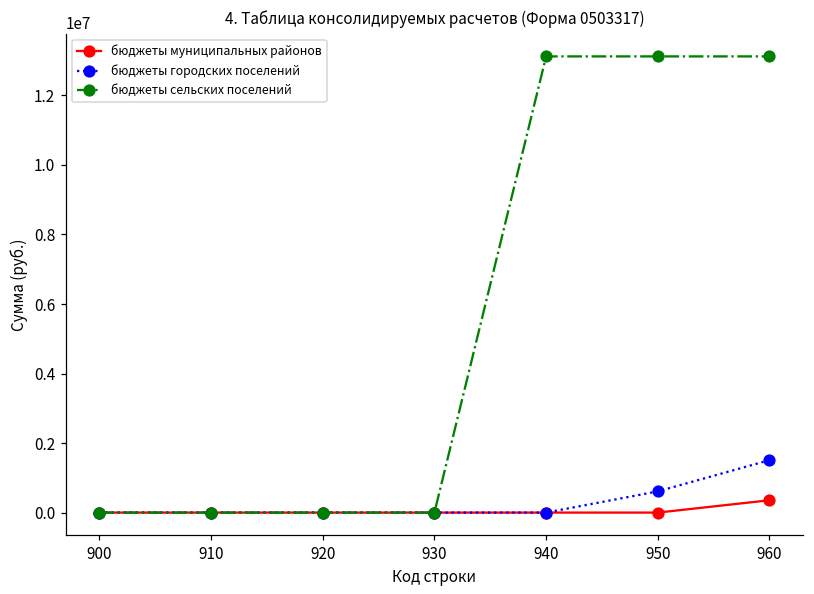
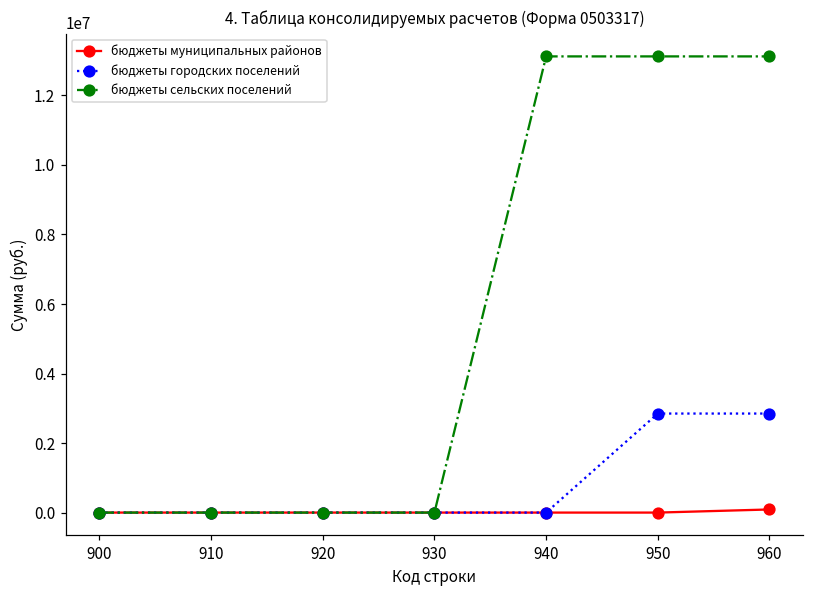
бюджеты городских поселений, 950: 600000 -> 2800000
бюджеты муниципальных районов, 960: 400000 -> 100000
бюджеты городских поселений, 960: 1500000 -> 2800000
